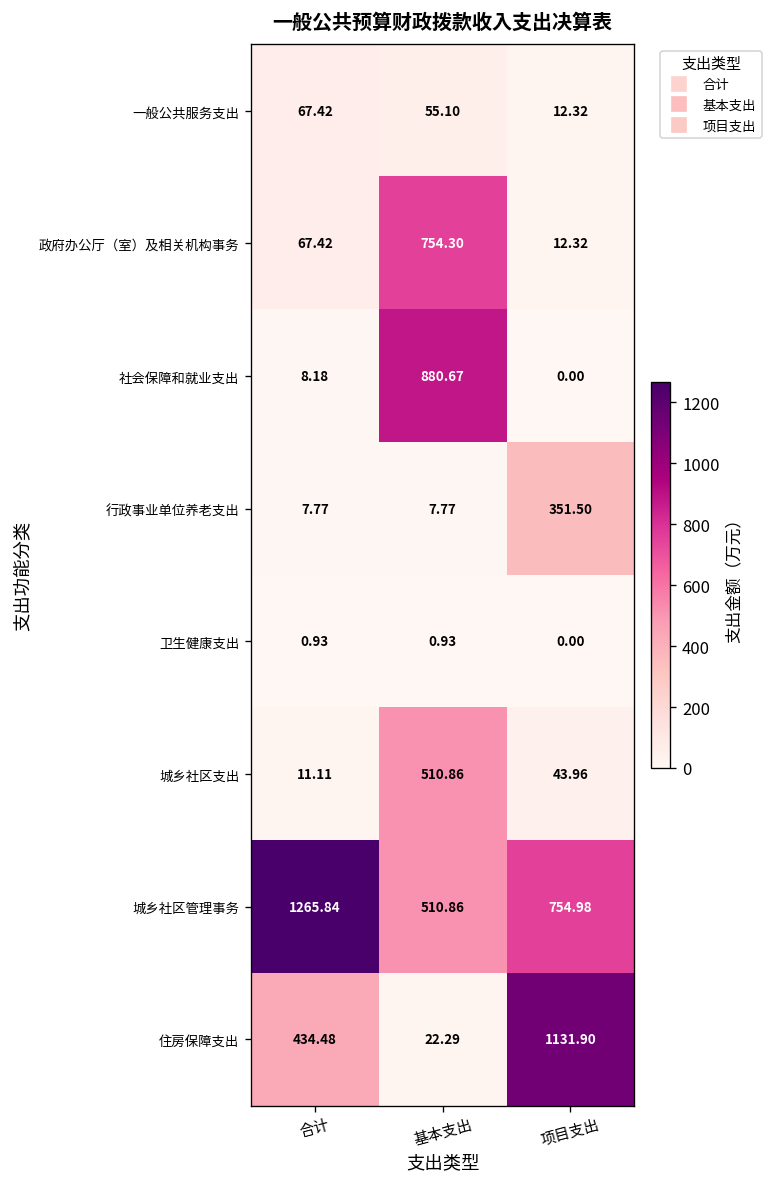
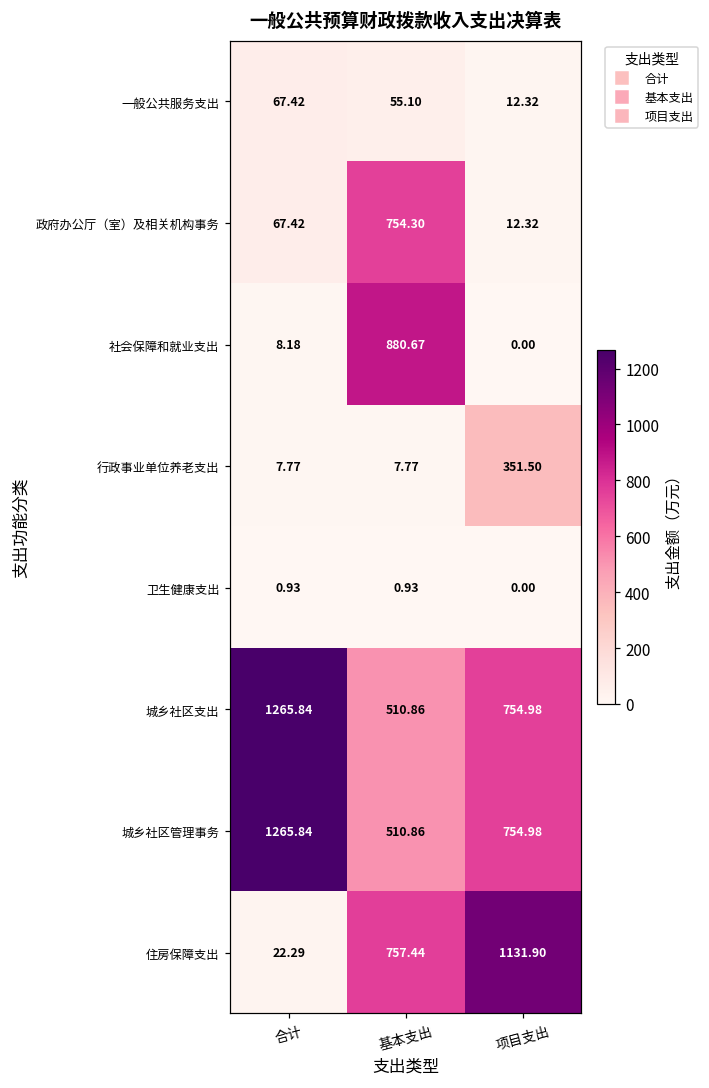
城乡社区支出, 合计: 11.11 -> 1265.84
城乡社区支出, 项目支出: 43.96 -> 754.98
住房保障支出, 合计: 434.48 -> 22.29
住房保障支出, 基本支出: 22.29 -> 757.44
